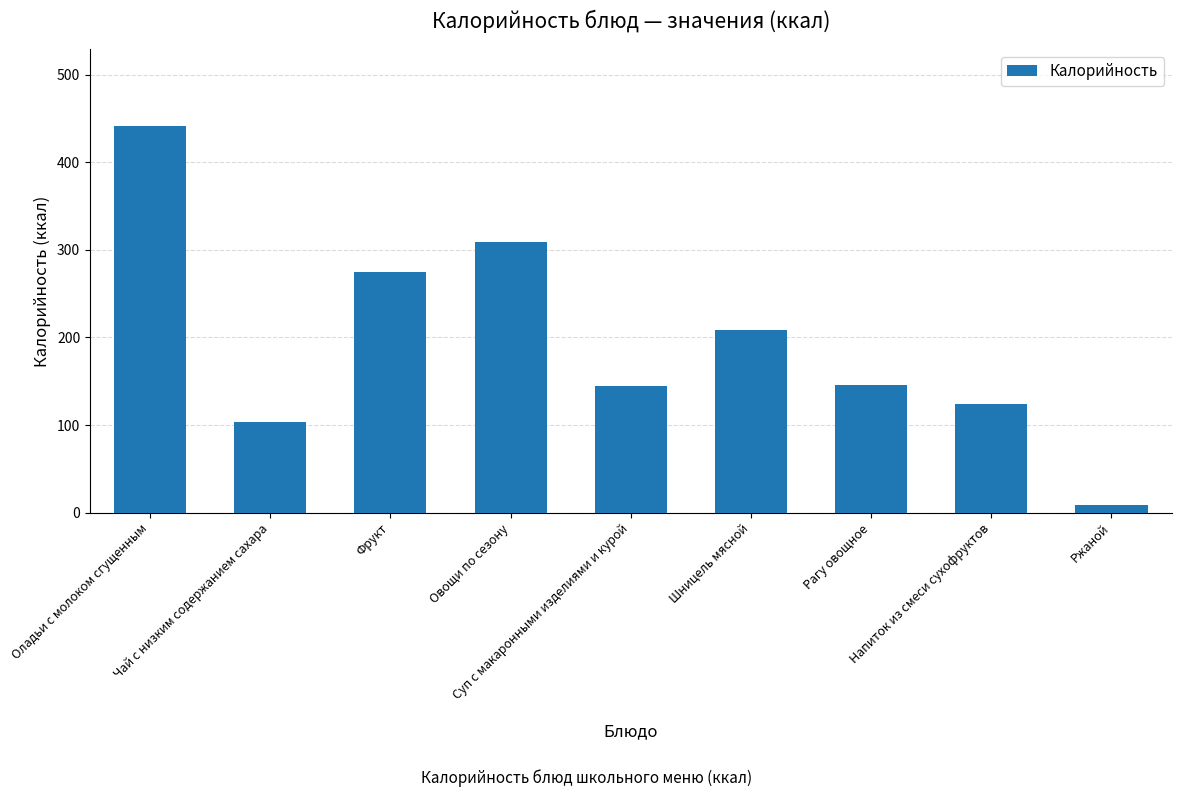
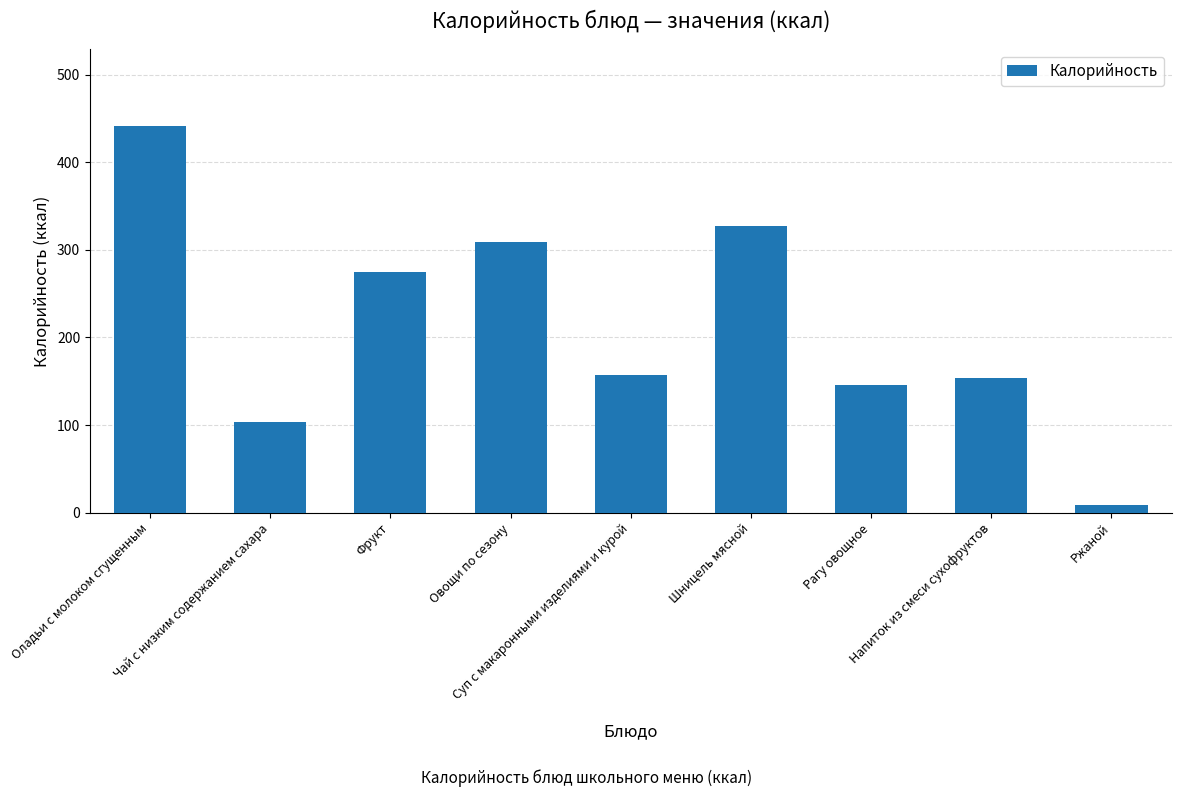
Суп с макаронными изделиями и курой: 150 -> 160
Шницель мясной: 210 -> 330
Напиток из смеси сухофруктов: 120 -> 150
